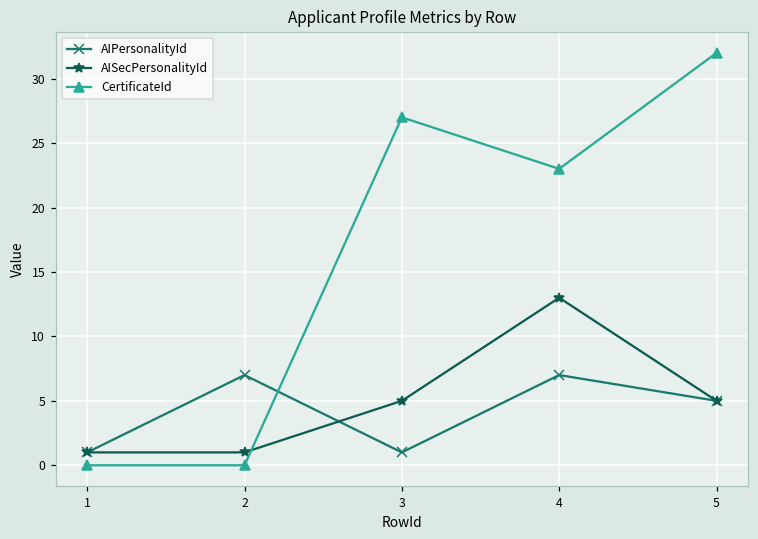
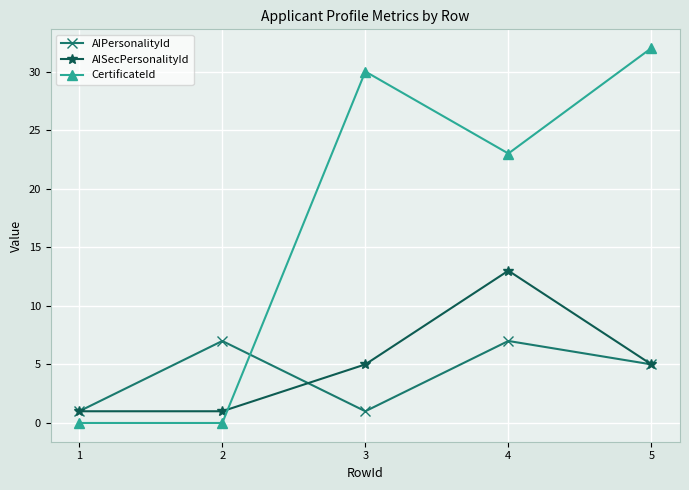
CertificateId, 3: 27 -> 30
